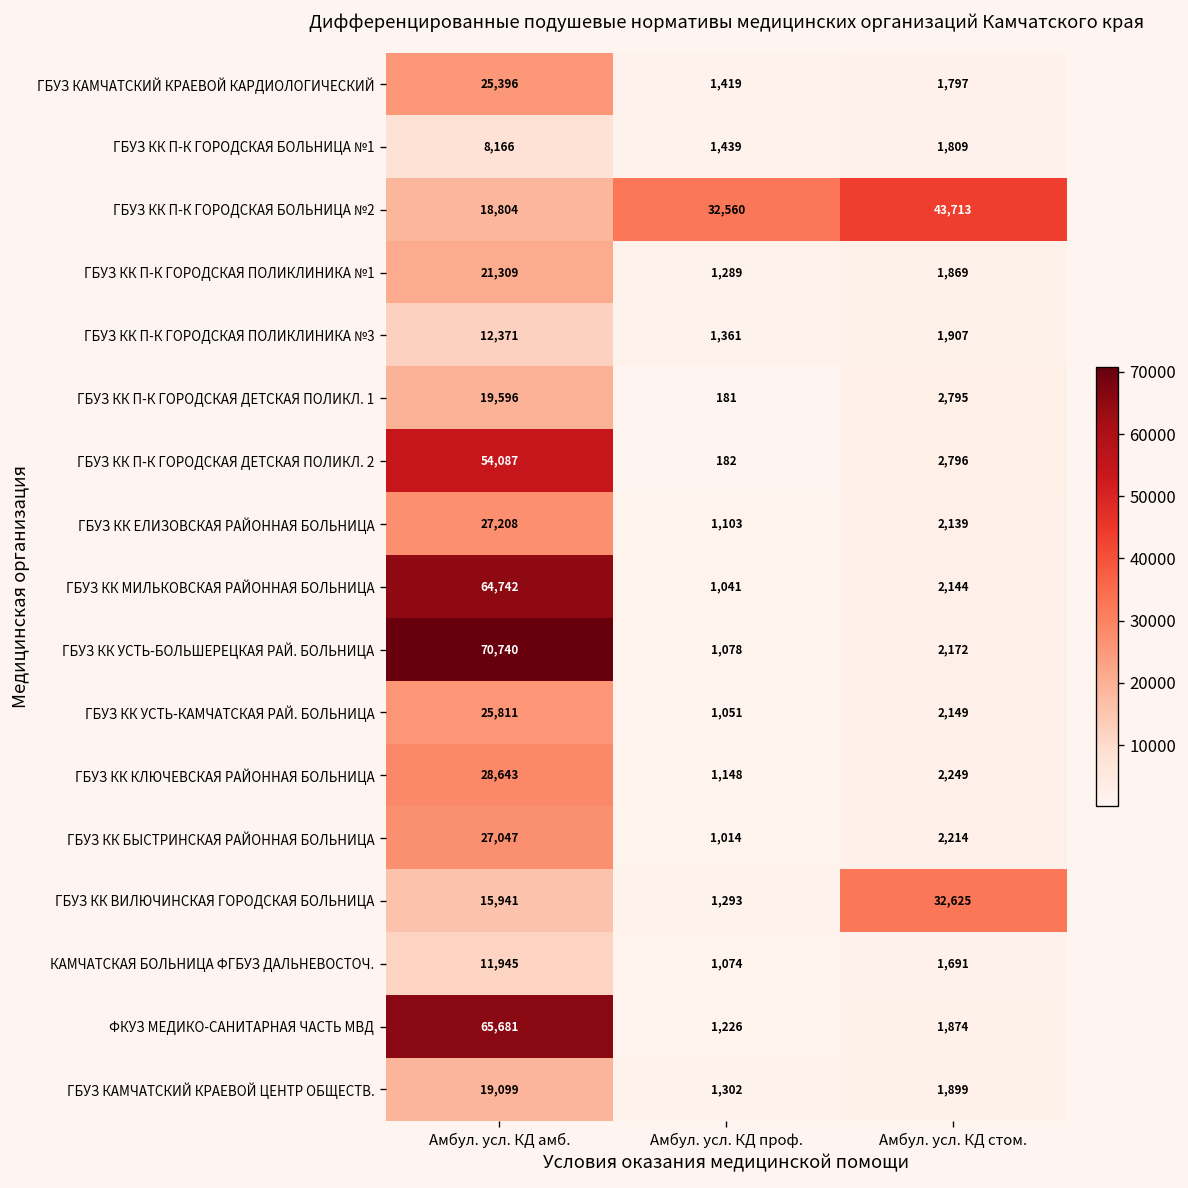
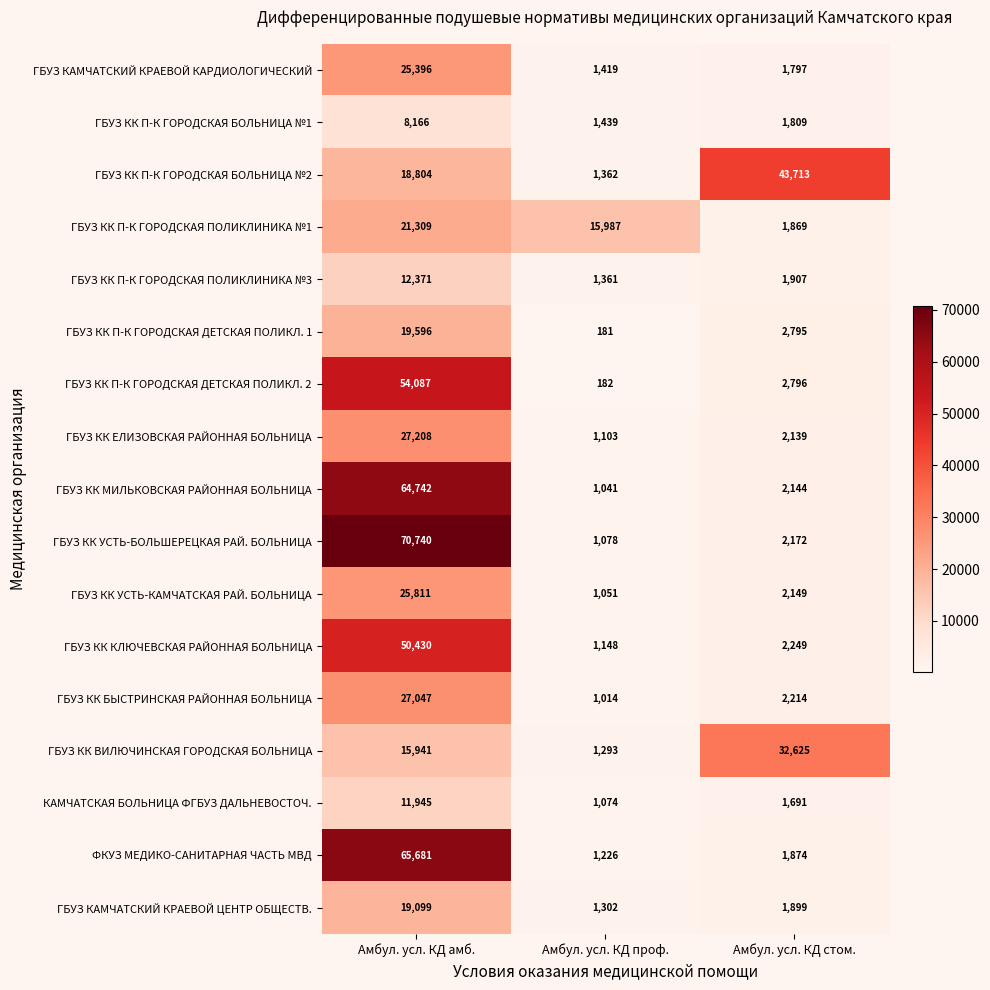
ГБУЗ КК П-К ГОРОДСКАЯ БОЛЬНИЦА №2, Амбул. усл. КД проф.: 32,560 -> 1,362
ГБУЗ КК П-К ГОРОДСКАЯ ПОЛИКЛИНИКА №1, Амбул. усл. КД проф.: 1,289 -> 15,987
ГБУЗ КК КЛЮЧЕВСКАЯ РАЙОННАЯ БОЛЬНИЦА, Амбул. усл. КД амб.: 28,643 -> 50,430
